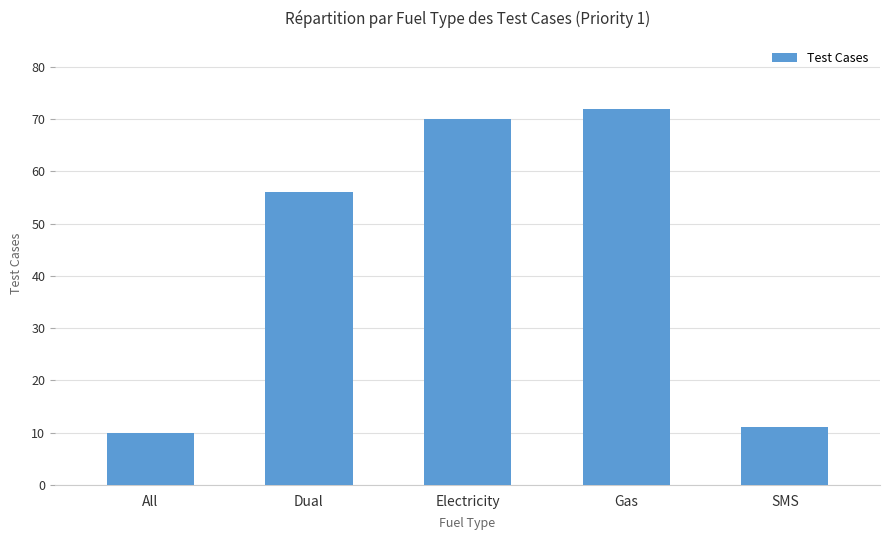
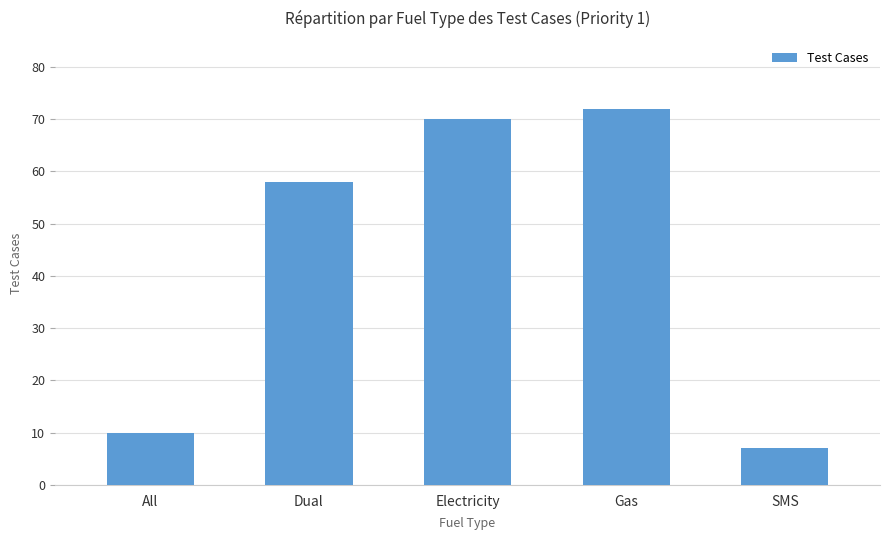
Dual: 56 -> 58
SMS: 11 -> 7
